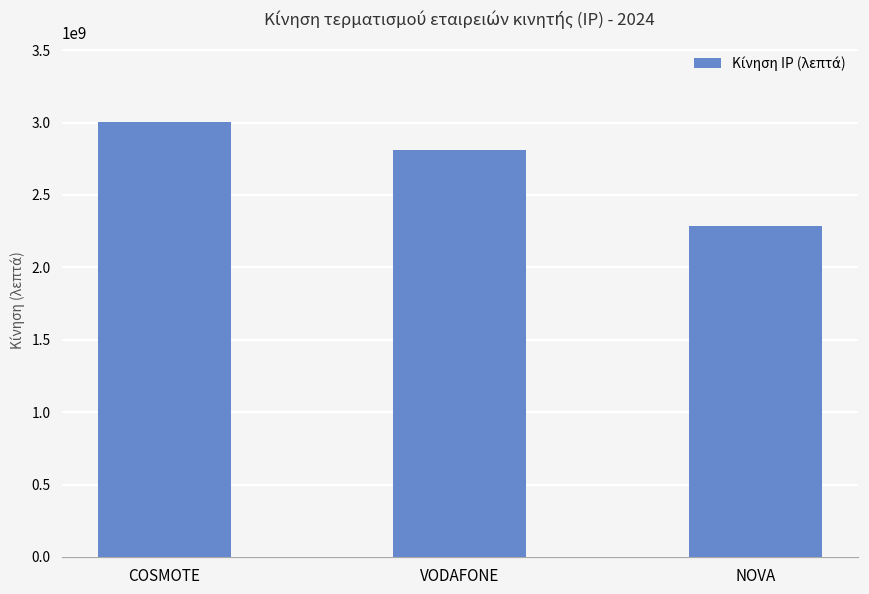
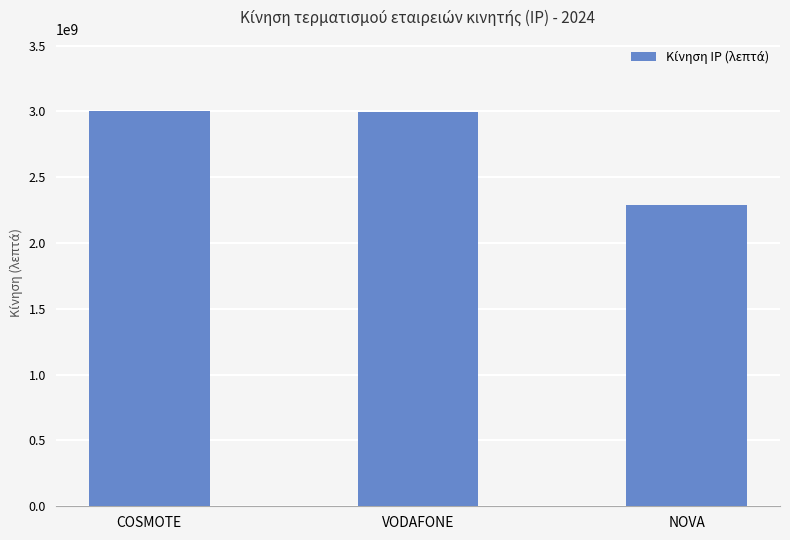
VODAFONE: 2810000000 -> 3000000000
